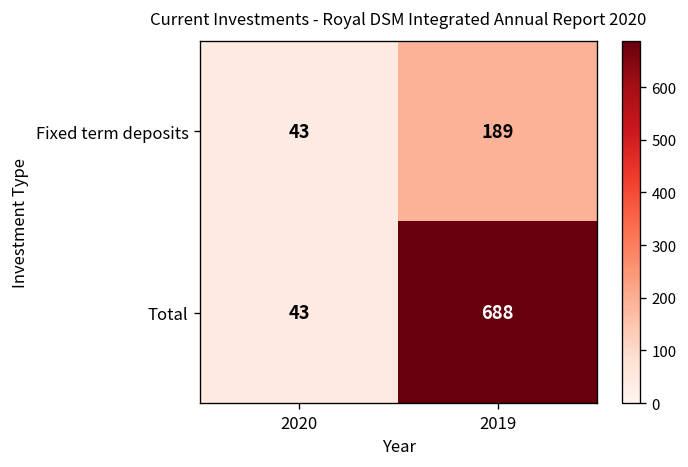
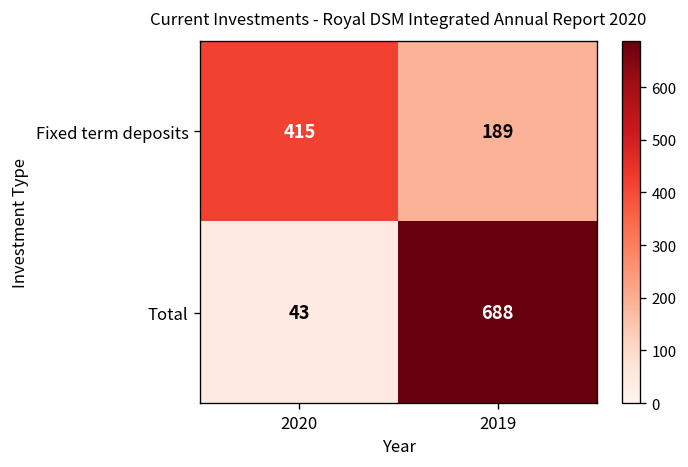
Fixed term deposits, 2020: 43 -> 415
